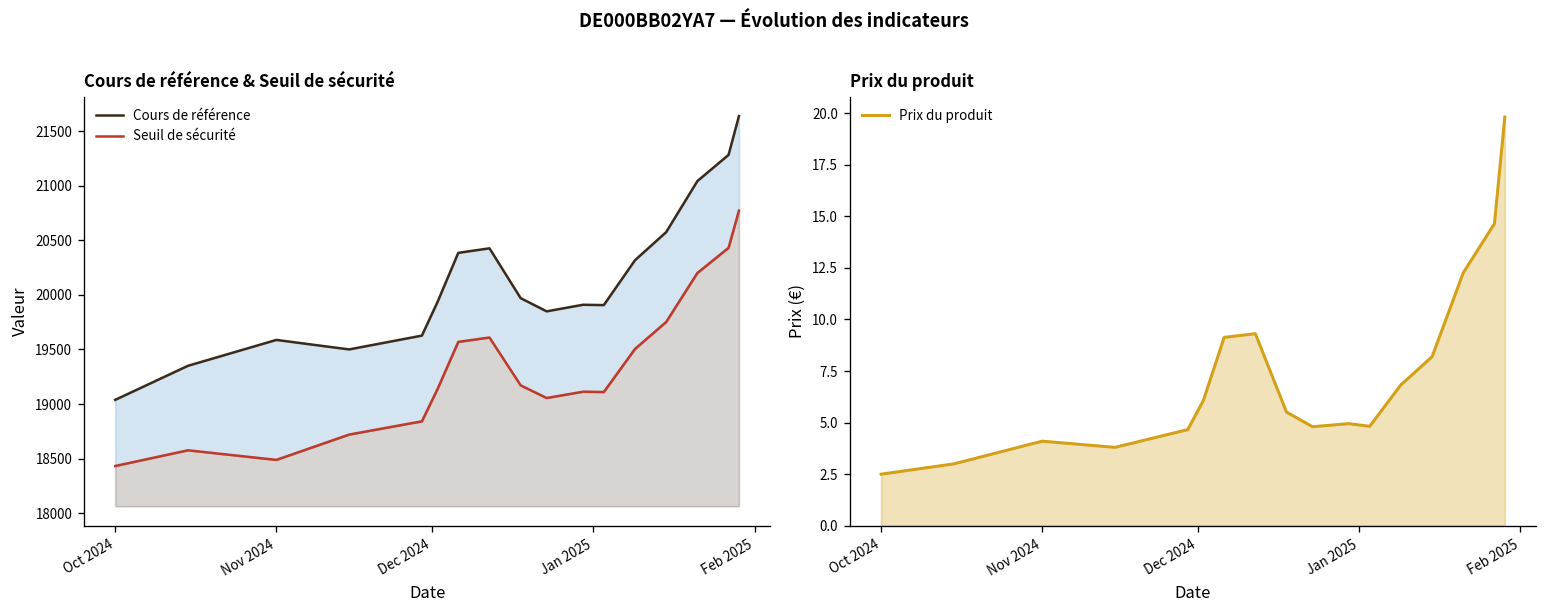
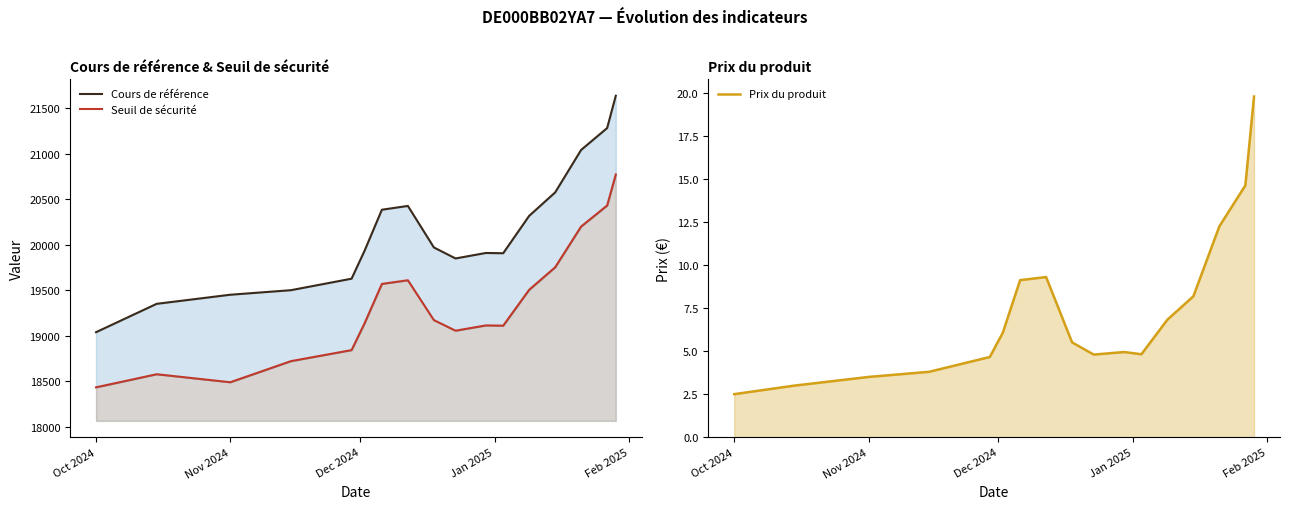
Cours de référence & Seuil de sécurité, Cours de référence, Nov 2024: 19600 -> 19500
Prix du produit, Nov 2024: 4.1 -> 3.5
